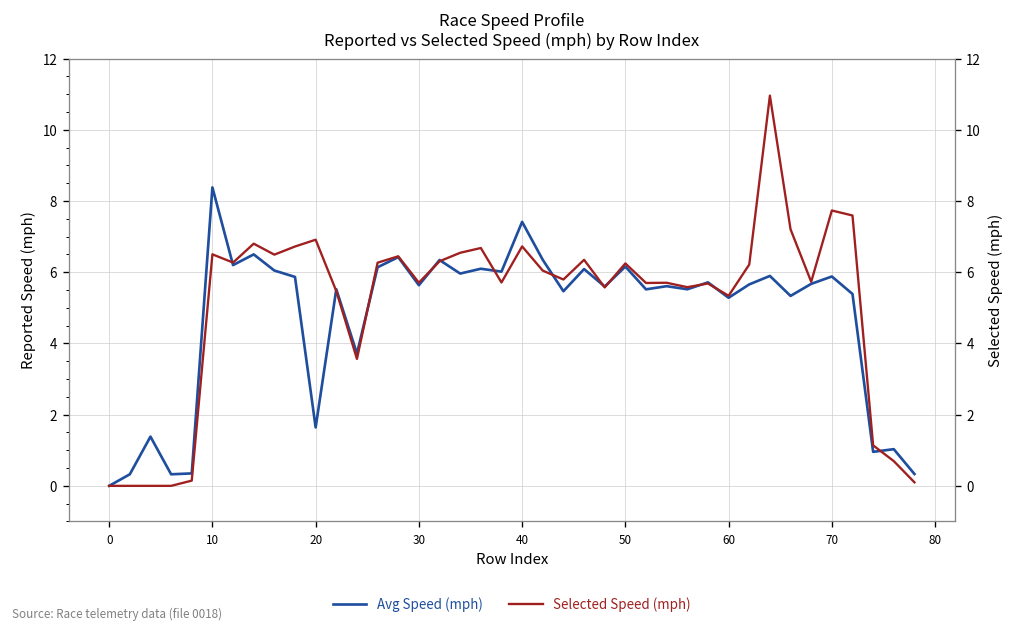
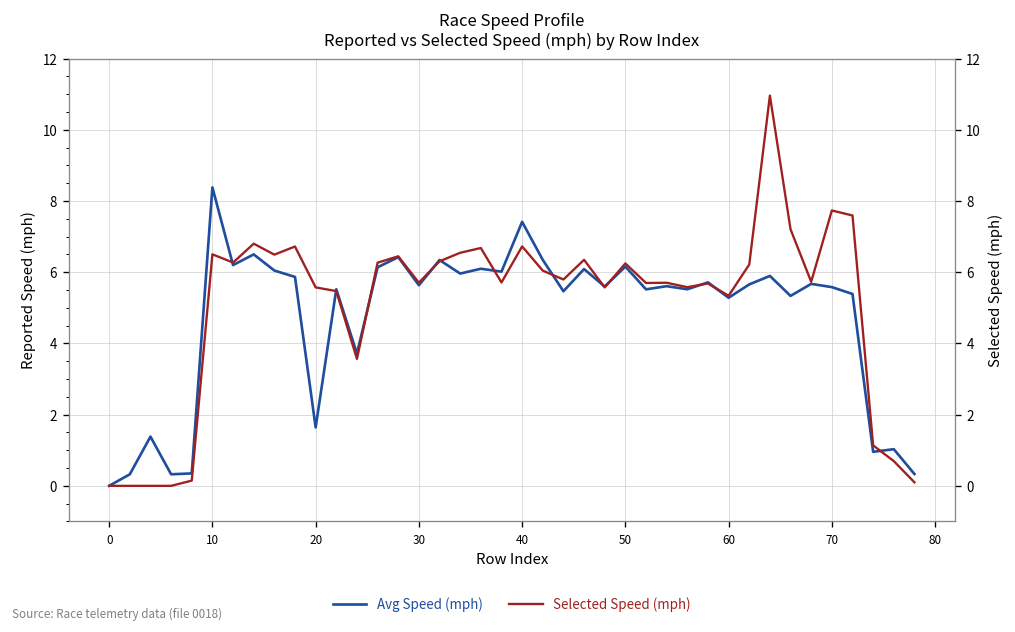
Avg Speed (mph), 70: 5.9 -> 5.6
Selected Speed (mph), 20: 6.9 -> 5.6
